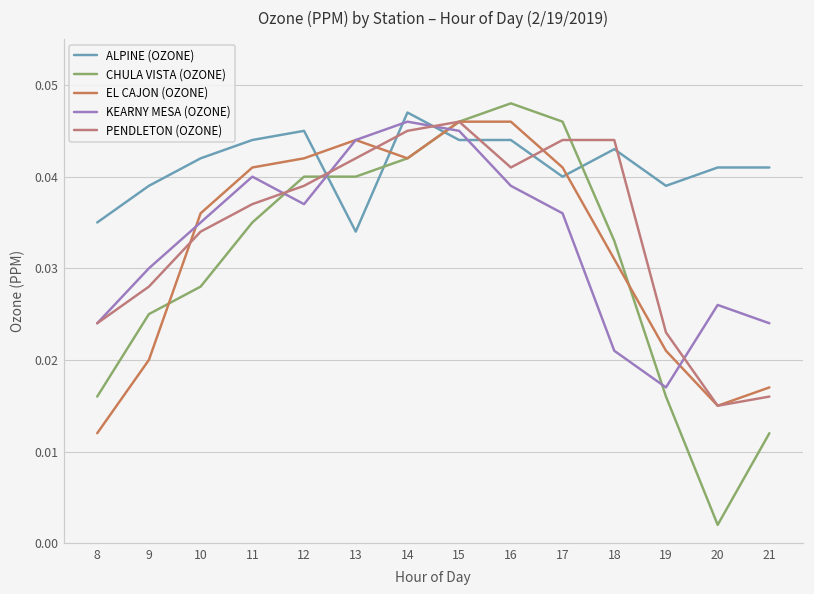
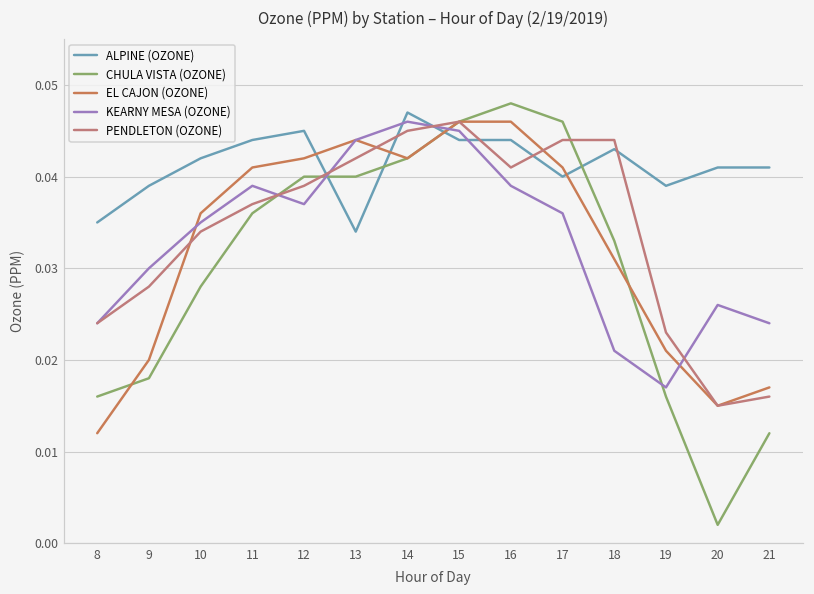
CHULA VISTA (OZONE), 9: 0.025 -> 0.018
CHULA VISTA (OZONE), 11: 0.035 -> 0.036
KEARNY MESA (OZONE), 11: 0.040 -> 0.039
